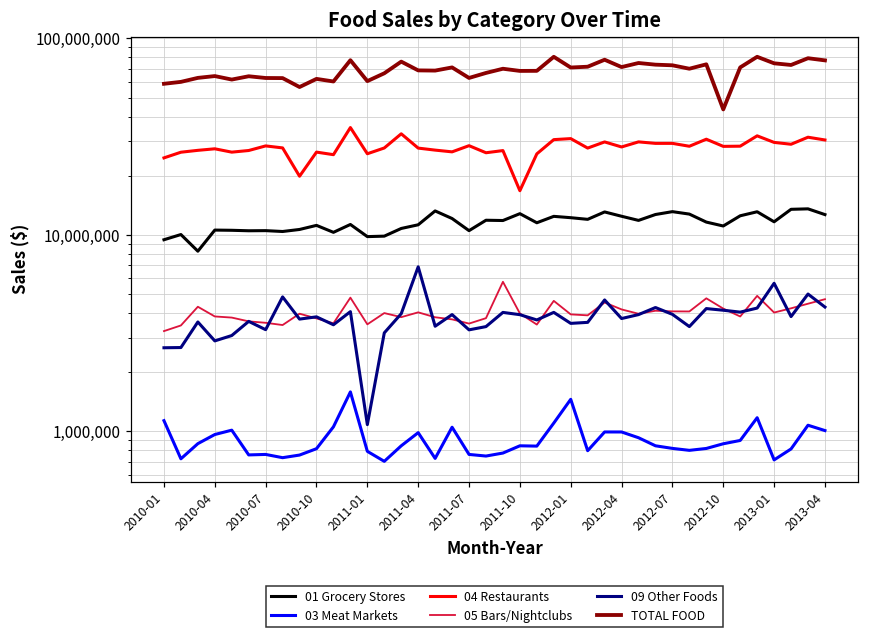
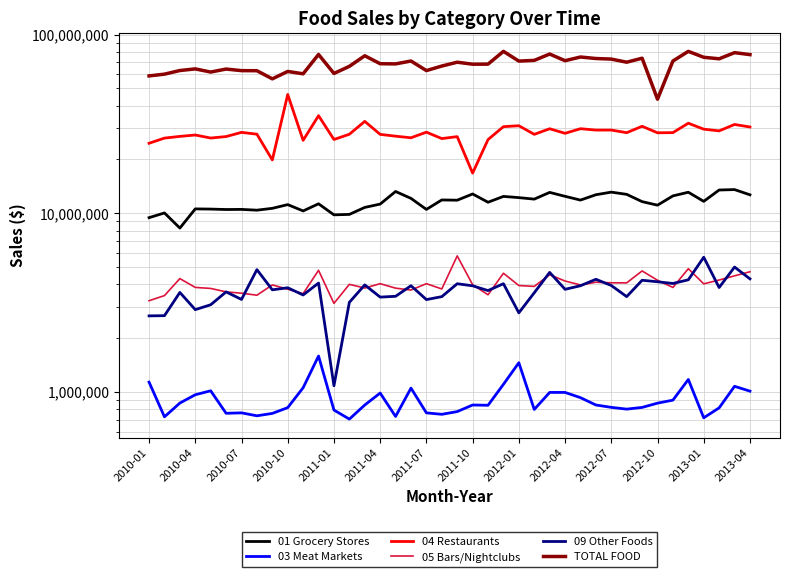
04 Restaurants, 2010-10: 26,000,000 -> 46,000,000
05 Bars/Nightclubs, 2011-01: 3,500,000 -> 3,100,000
09 Other Foods, 2011-04: 6,900,000 -> 3,400,000
05 Bars/Nightclubs, 2011-07: 3,500,000 -> 4,000,000
09 Other Foods, 2012-01: 3,500,000 -> 2,800,000
